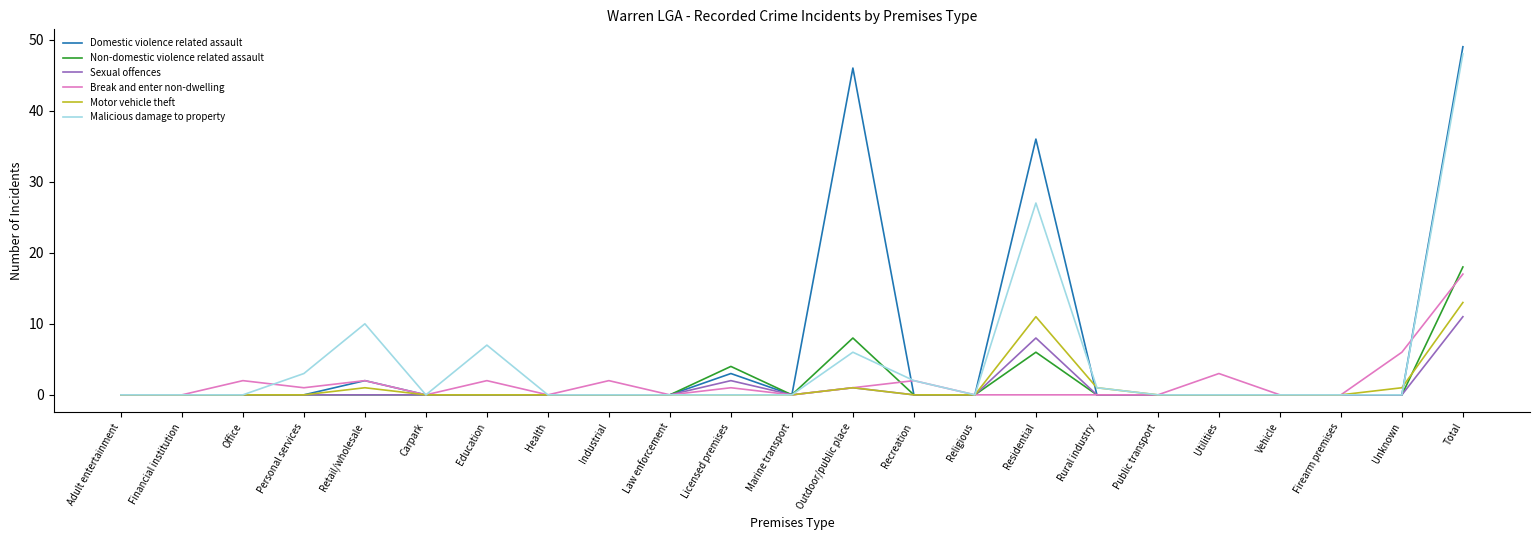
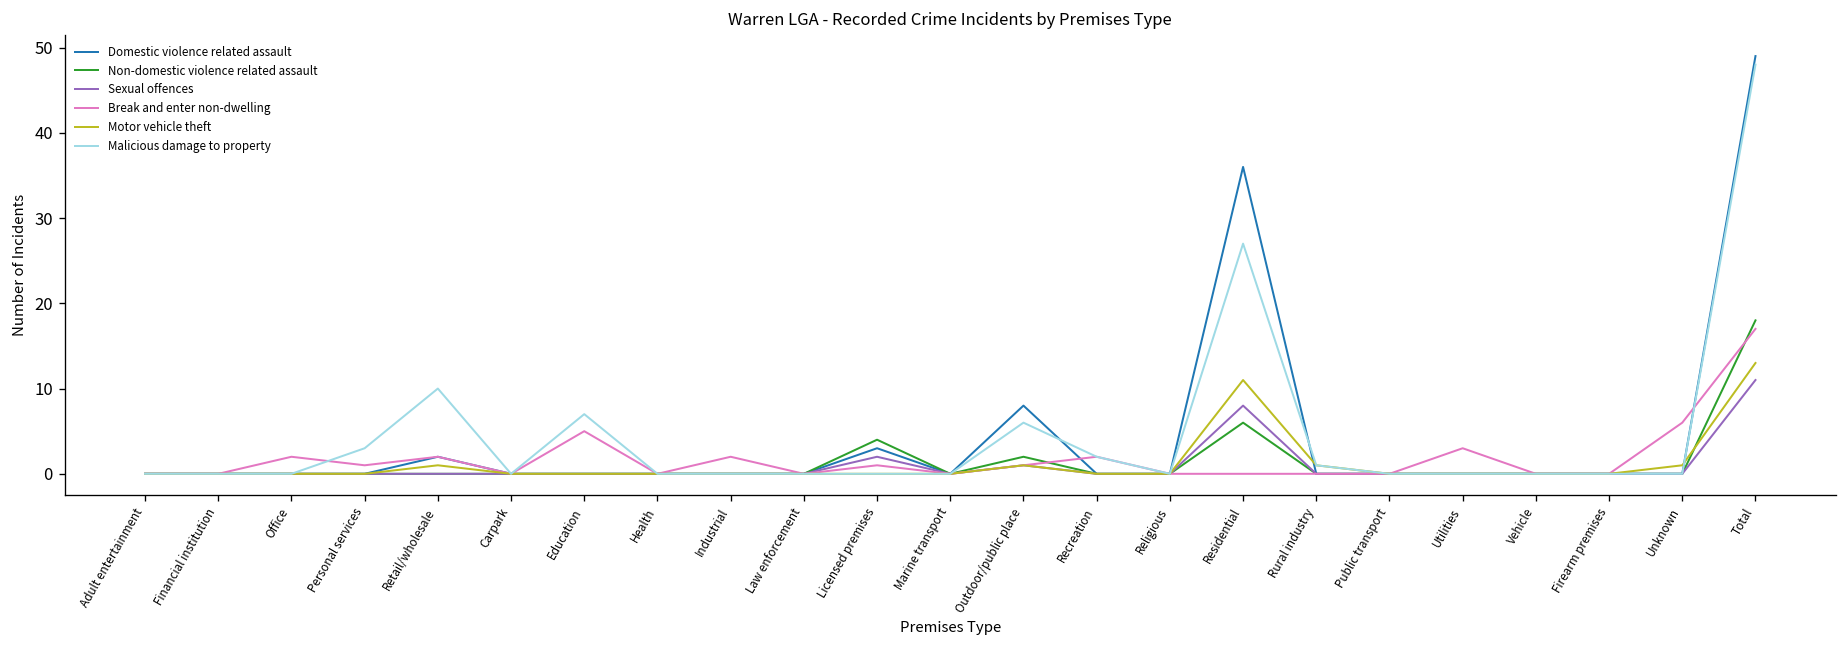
Break and enter non-dwelling, Education: 2 -> 5
Domestic violence related assault, Outdoor/public place: 46 -> 8
Non-domestic violence related assault, Outdoor/public place: 8 -> 2
